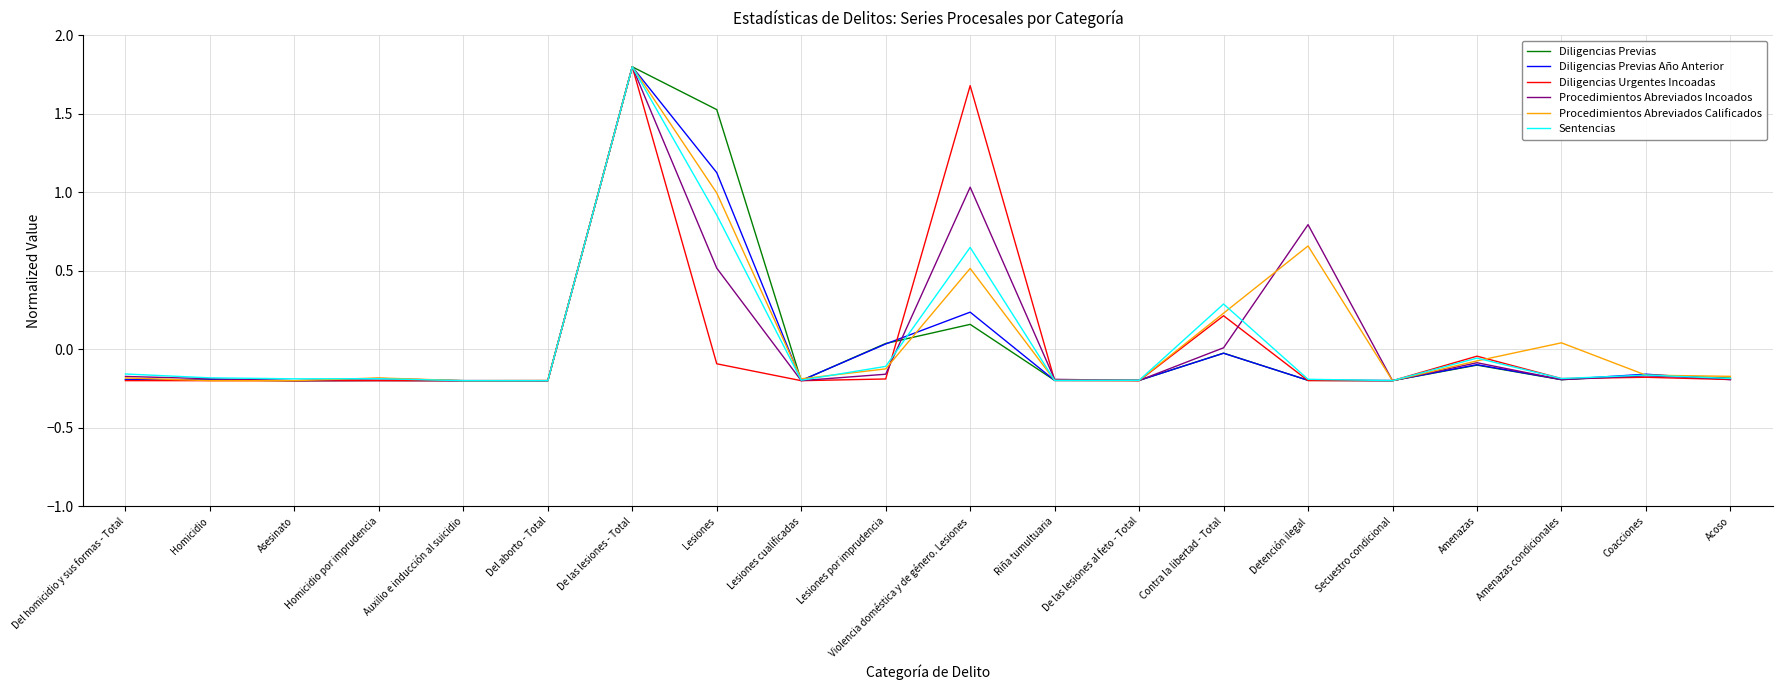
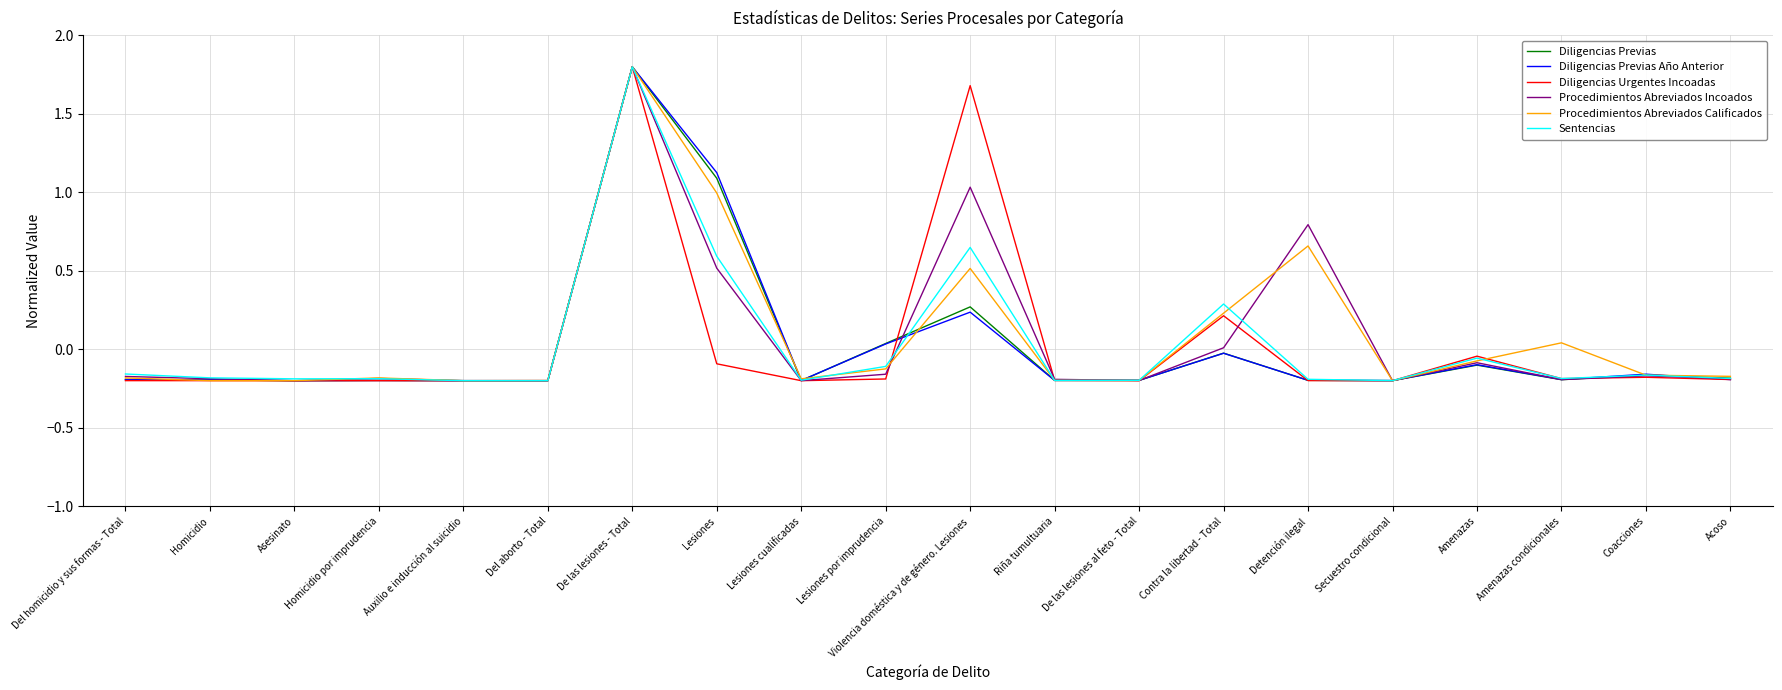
Diligencias Previas, Lesiones: 1.53 -> 1.09
Sentencias, Lesiones: 0.86 -> 0.59
Diligencias Previas, Violencia doméstica y de género. Lesiones: 0.16 -> 0.27
